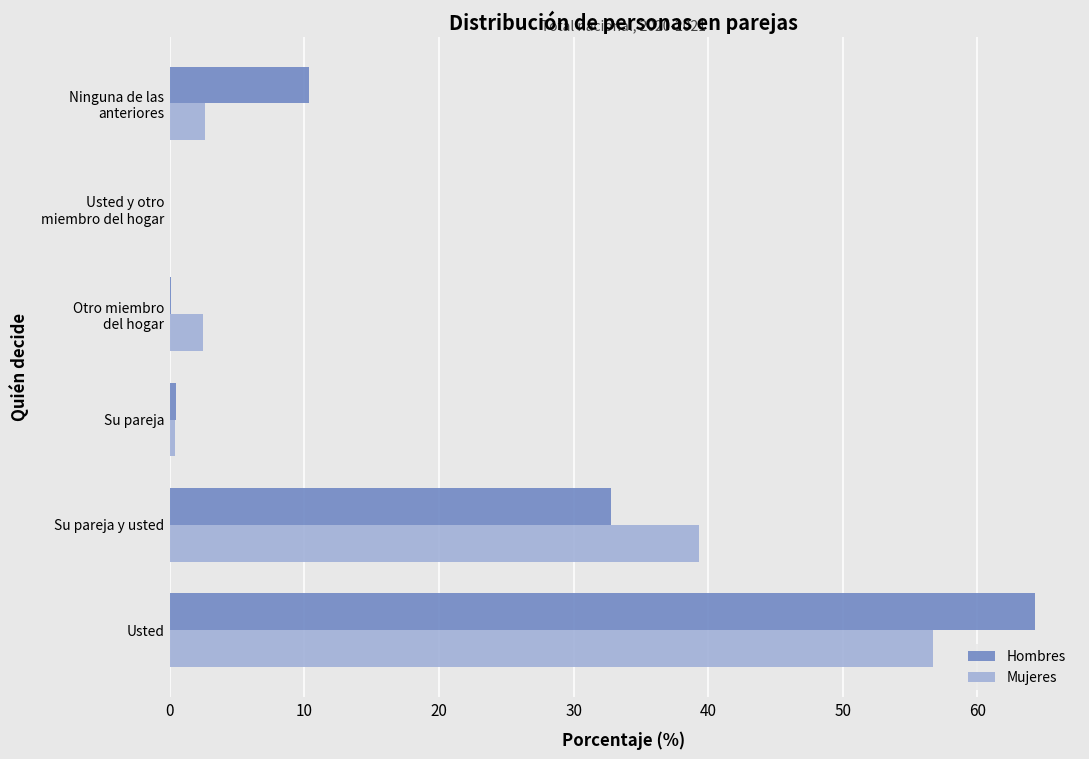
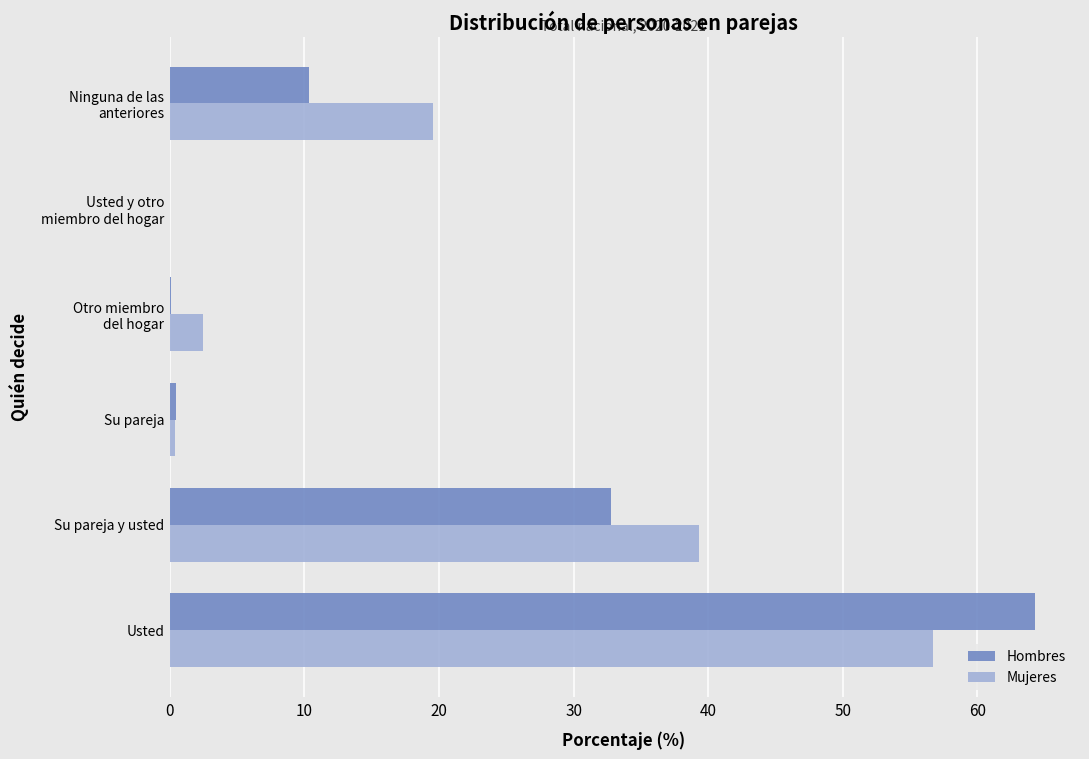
Mujeres, Ninguna de las anteriores: 2.6 -> 19.6
